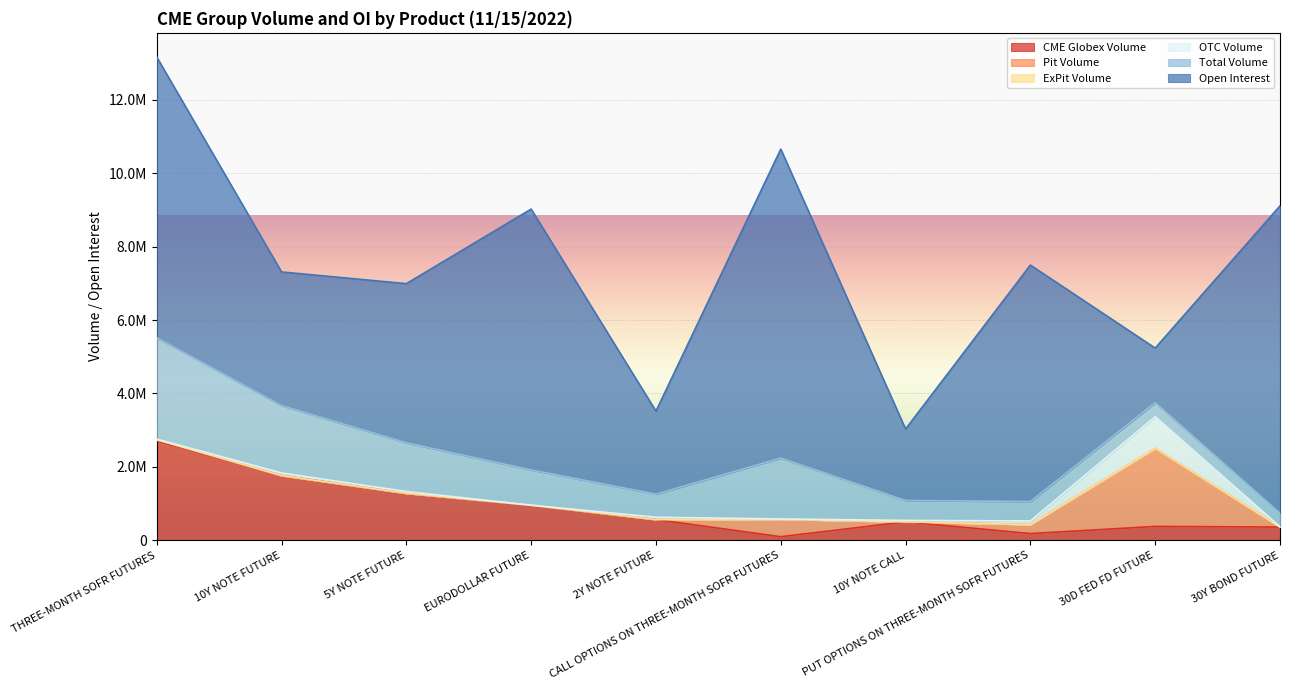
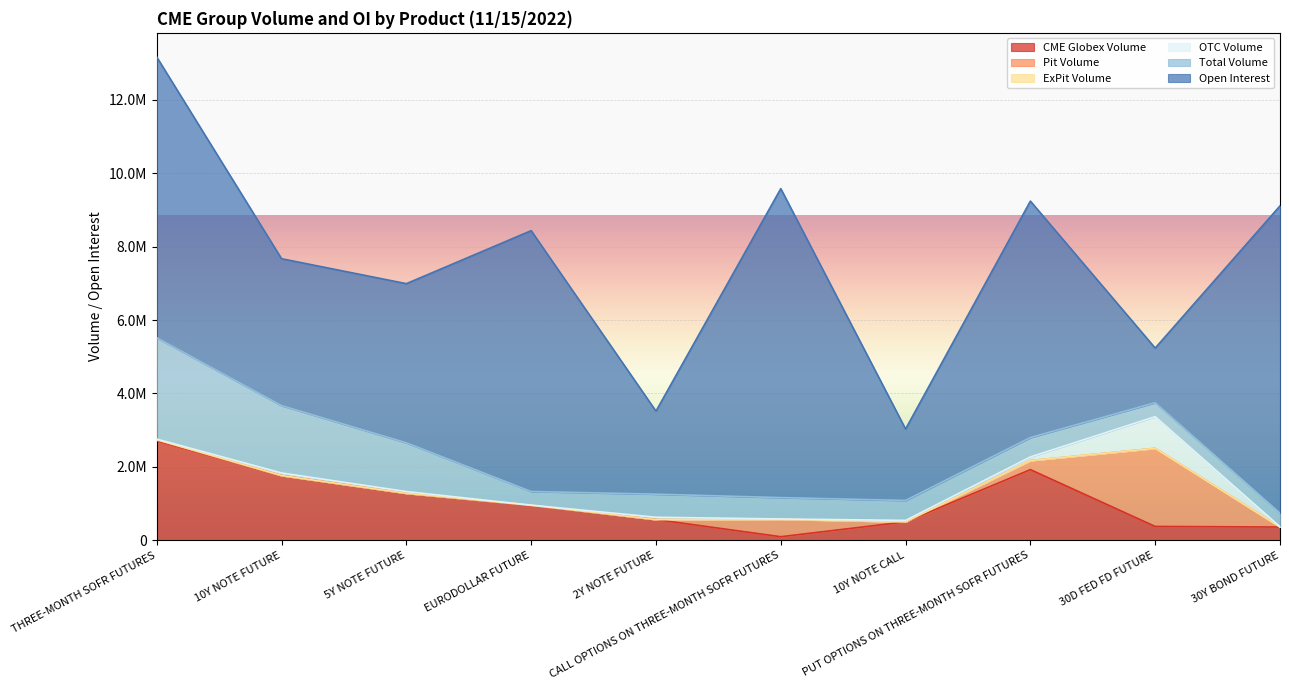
Open Interest, 10Y NOTE FUTURE: 3600000 -> 4000000
Total Volume, EURODOLLAR FUTURE: 1000000 -> 400000
Total Volume, CALL OPTIONS ON THREE-MONTH SOFR FUTURES: 1700000 -> 600000
CME Globex Volume, PUT OPTIONS ON THREE-MONTH SOFR FUTURES: 200000 -> 1900000
